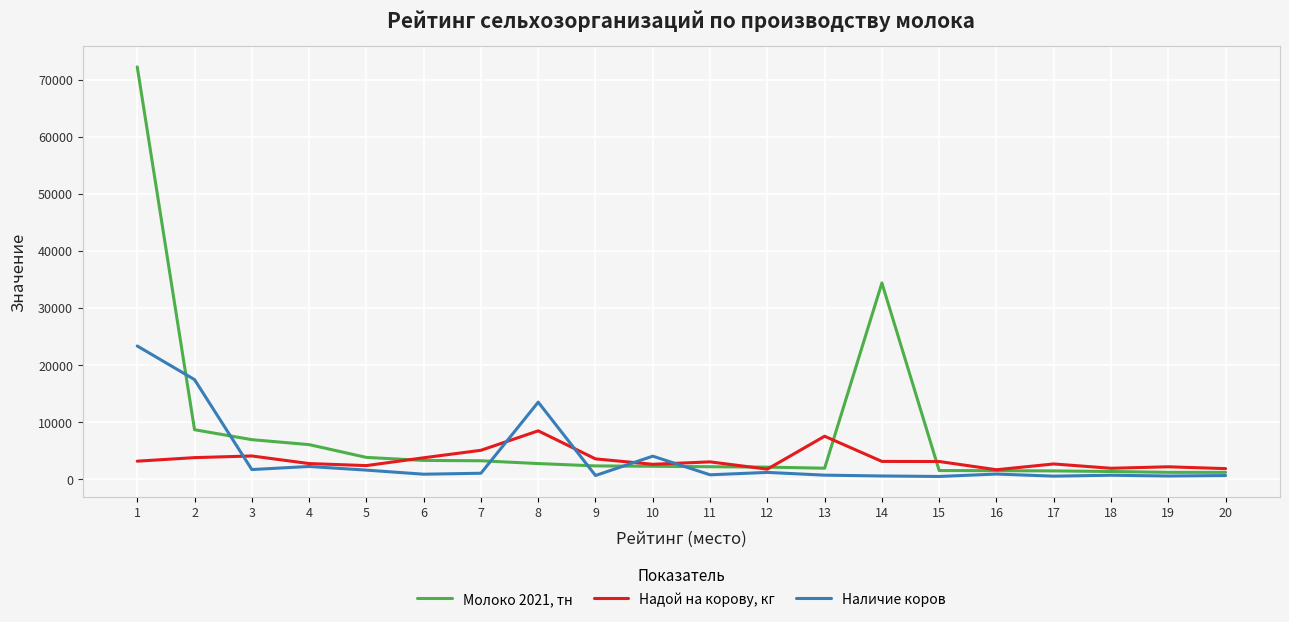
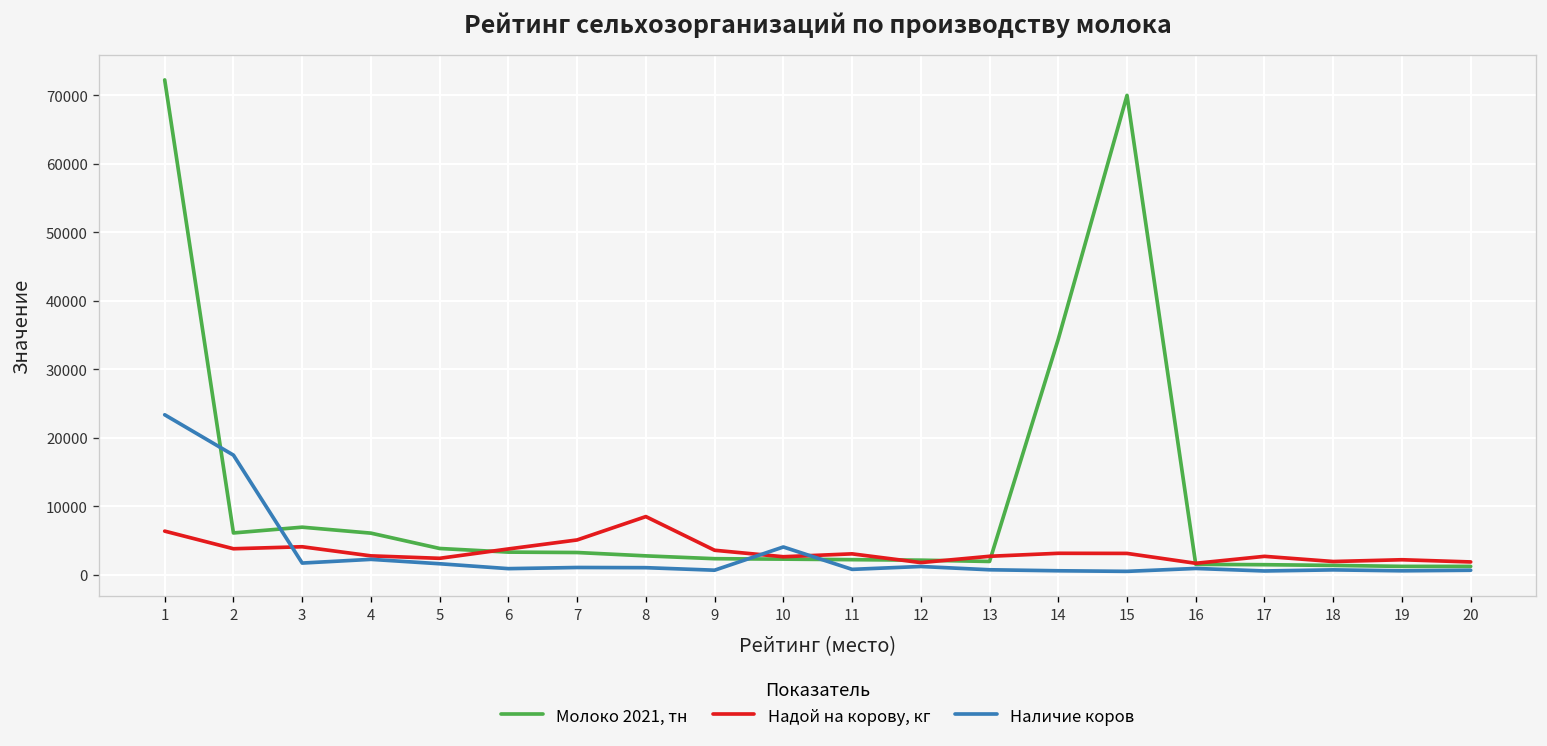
Надой на корову, кг, 1: 3000 -> 6000
Молоко 2021, тн, 2: 9000 -> 6000
Наличие коров, 8: 14000 -> 1000
Надой на корову, кг, 13: 8000 -> 3000
Молоко 2021, тн, 15: 2000 -> 70000
